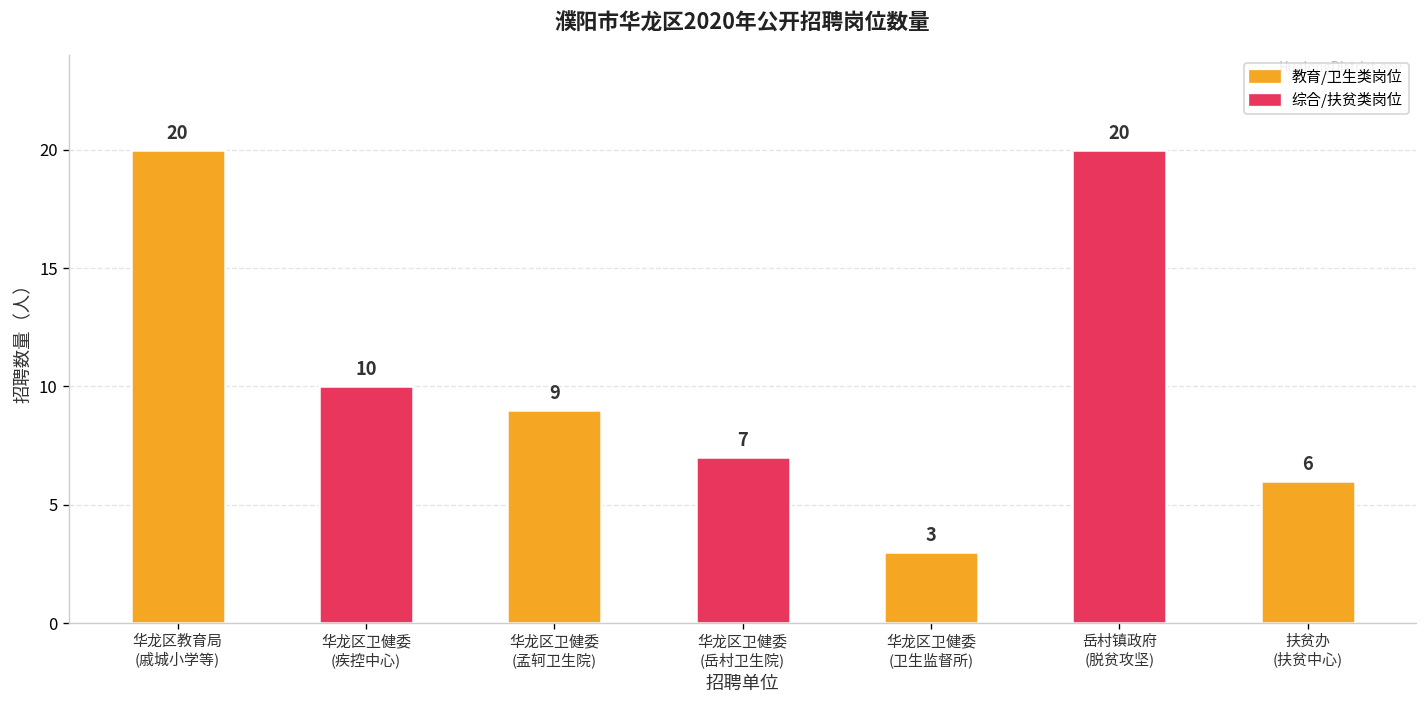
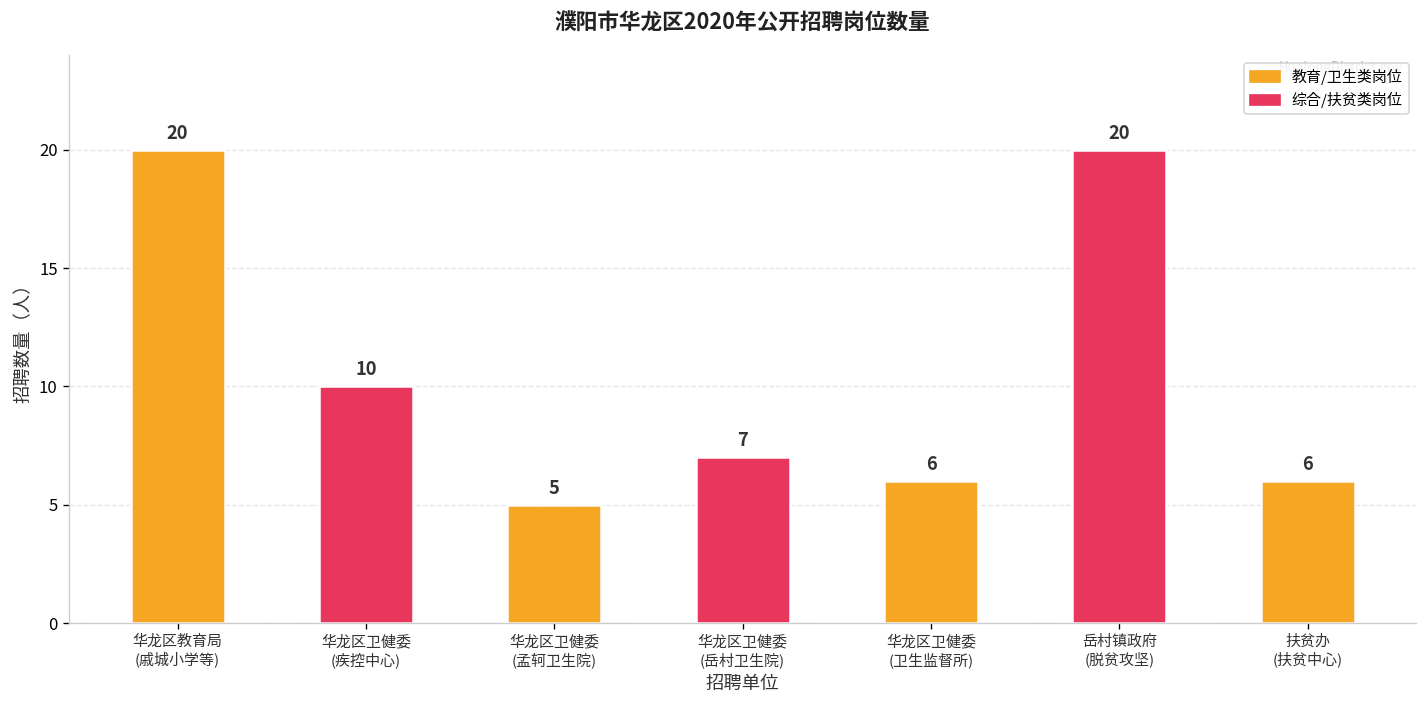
华龙区卫健委 (孟轲卫生院): 9 -> 5
华龙区卫健委 (卫生监督所): 3 -> 6
